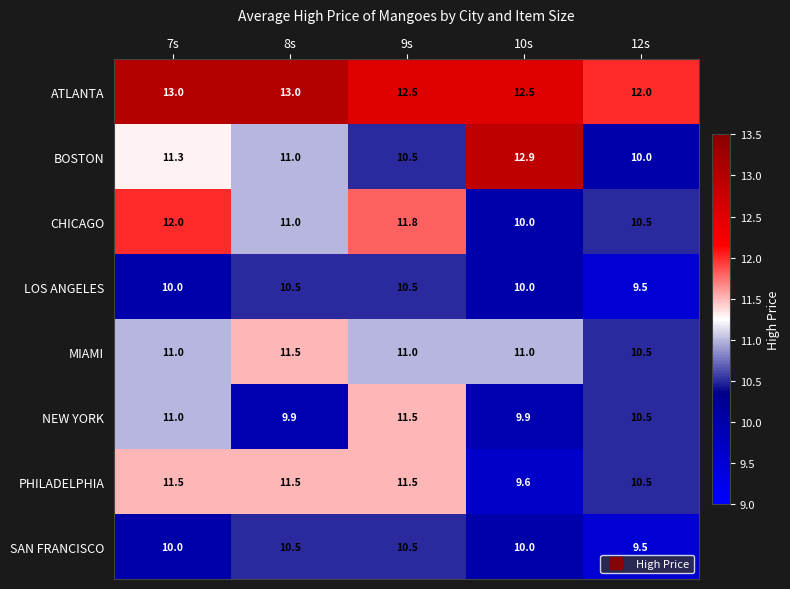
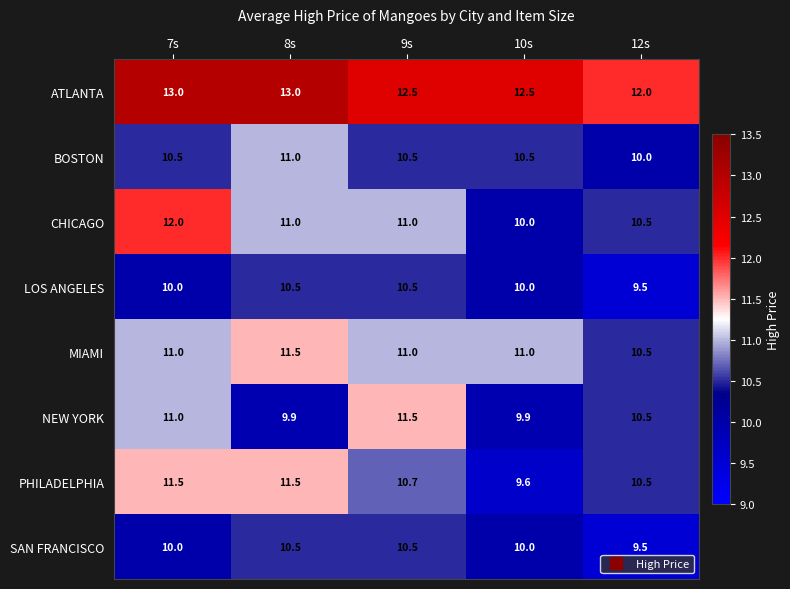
BOSTON, 7s: 11.3 -> 10.5
BOSTON, 10s: 12.9 -> 10.5
CHICAGO, 9s: 11.8 -> 11.0
PHILADELPHIA, 9s: 11.5 -> 10.7
